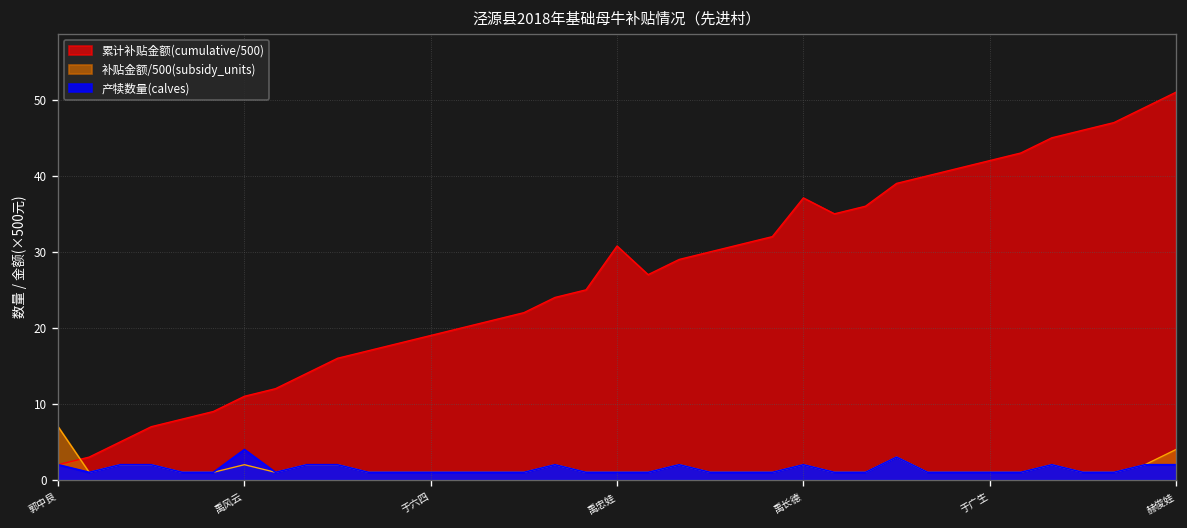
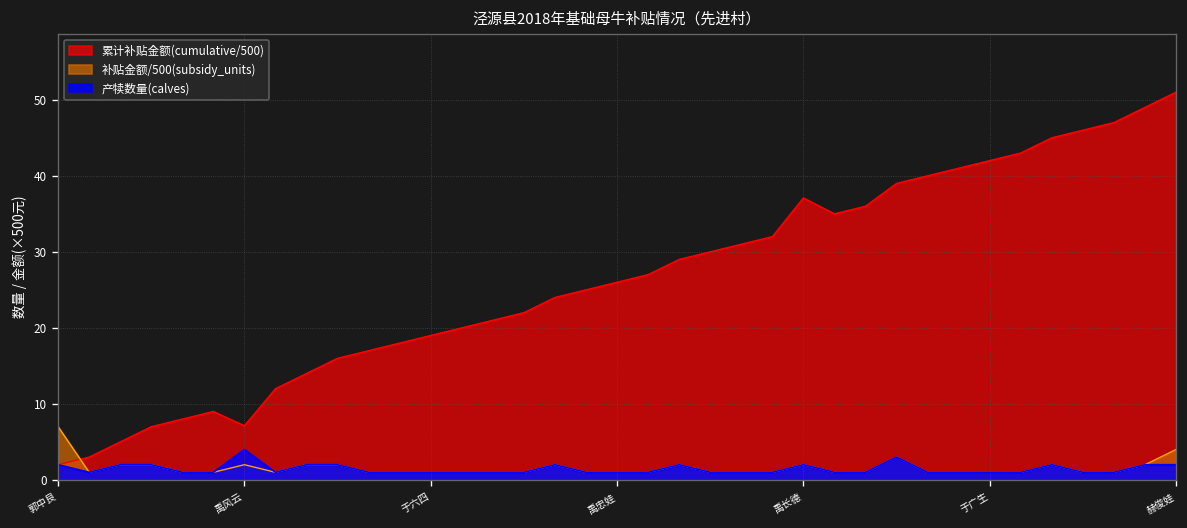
累计补贴金额(cumulative/500), 禹风云: 11 -> 7
累计补贴金额(cumulative/500), 禹忠娃: 31 -> 26
